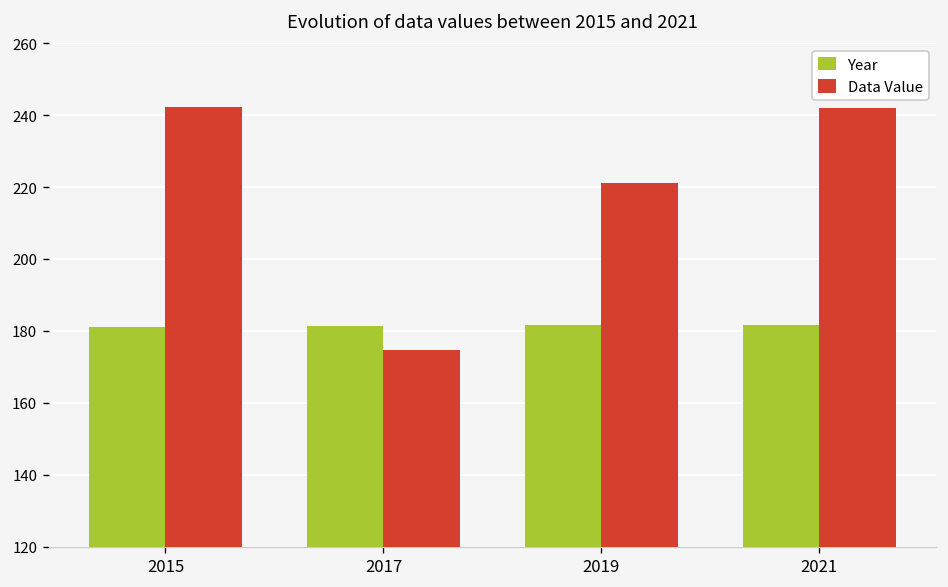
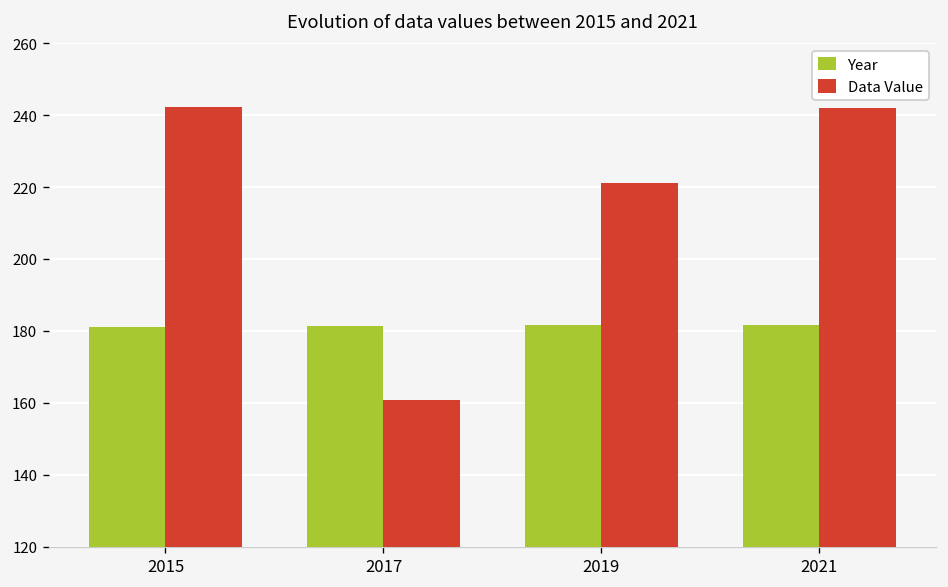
Data Value, 2017: 175 -> 161
